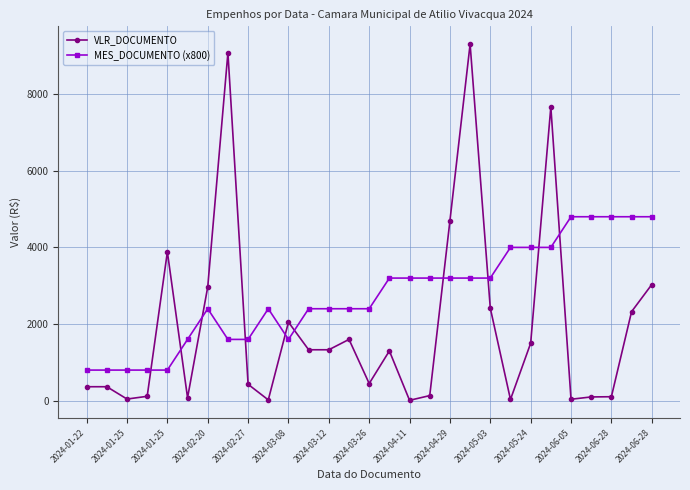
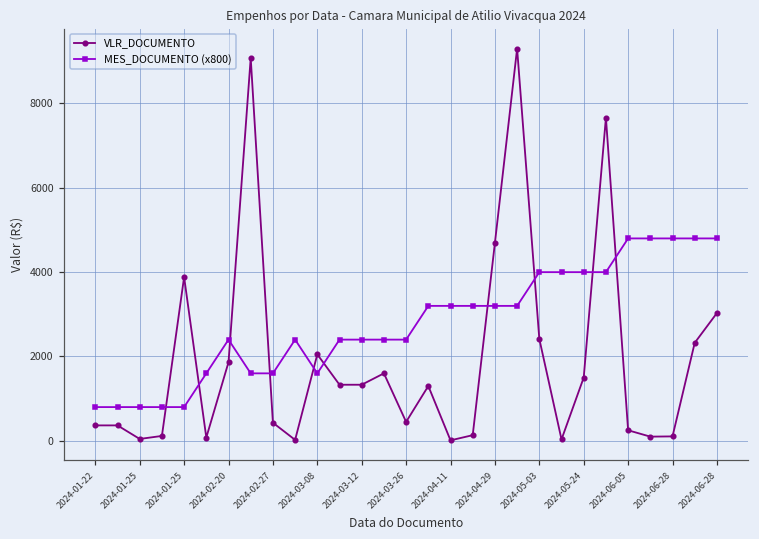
VLR_DOCUMENTO, 2024-02-20: 3000 -> 1900
MES_DOCUMENTO (x800), 2024-05-03: 3200 -> 4000
VLR_DOCUMENTO, 2024-06-05: 0 -> 300
